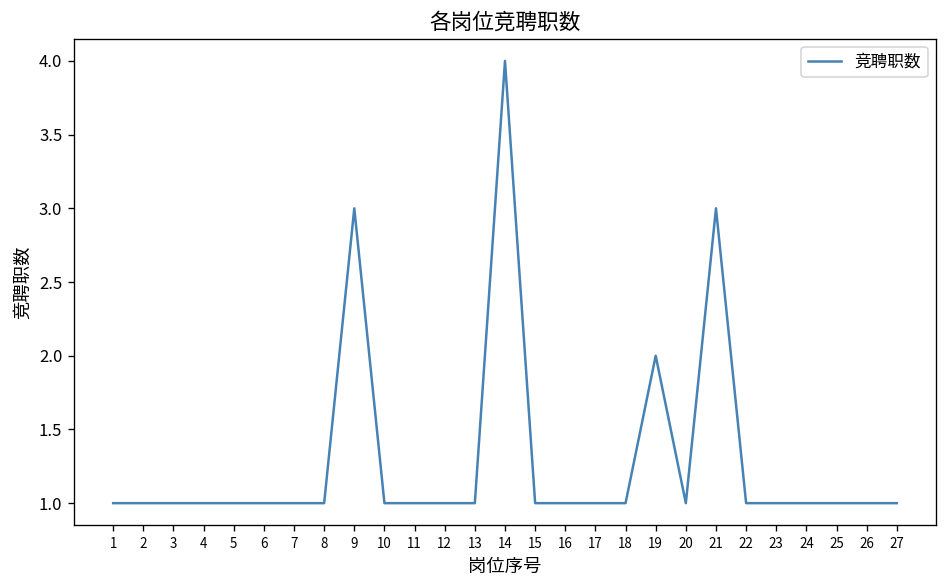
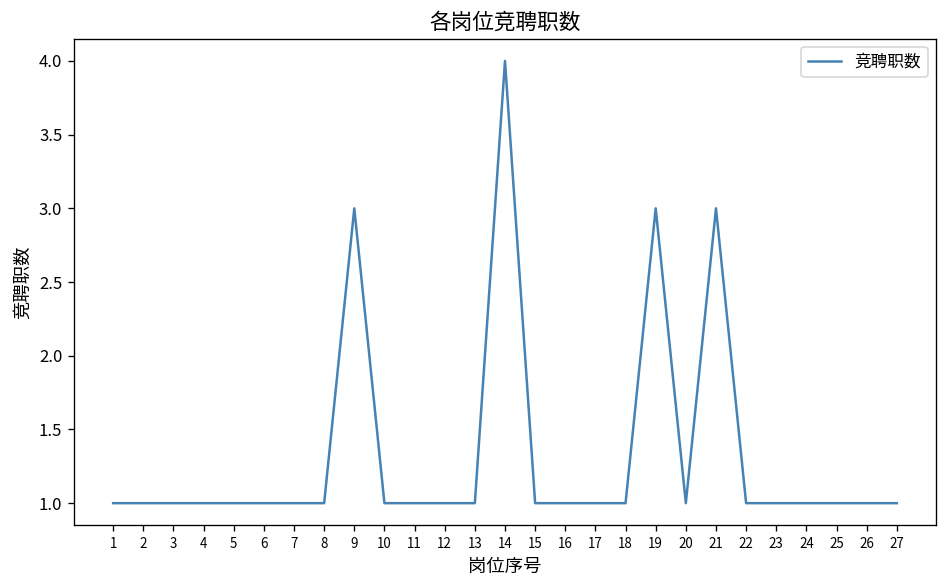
19: 2 -> 3
